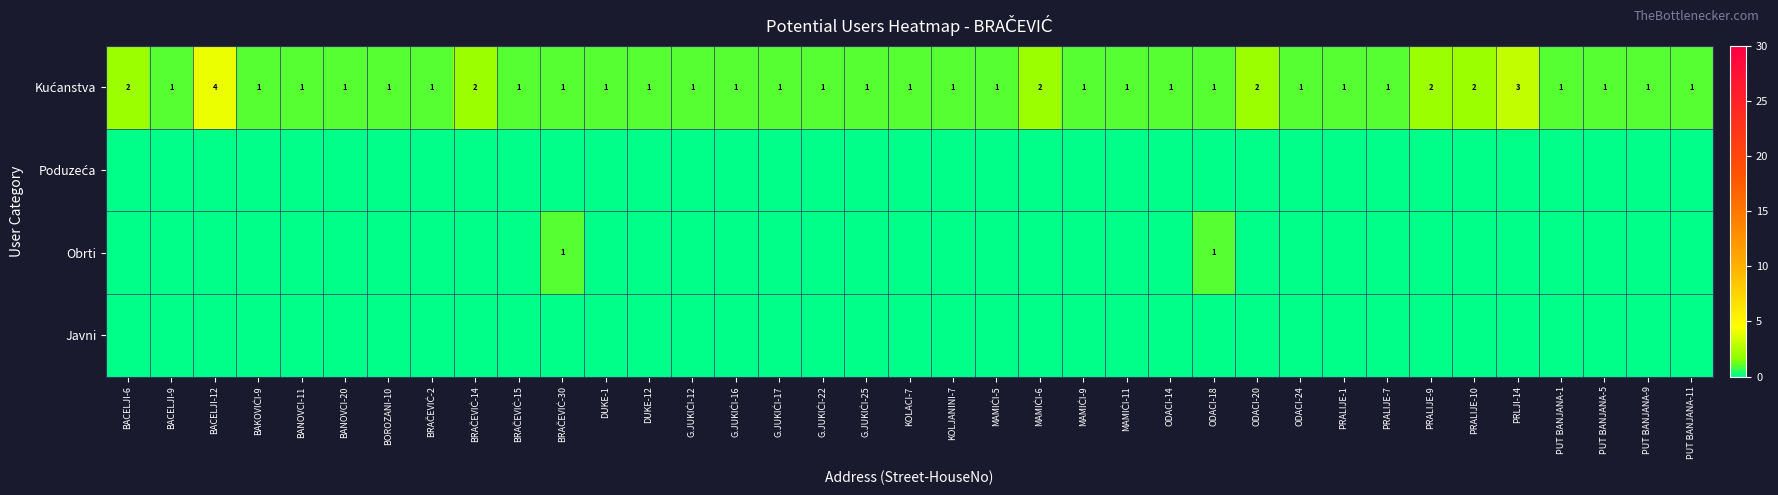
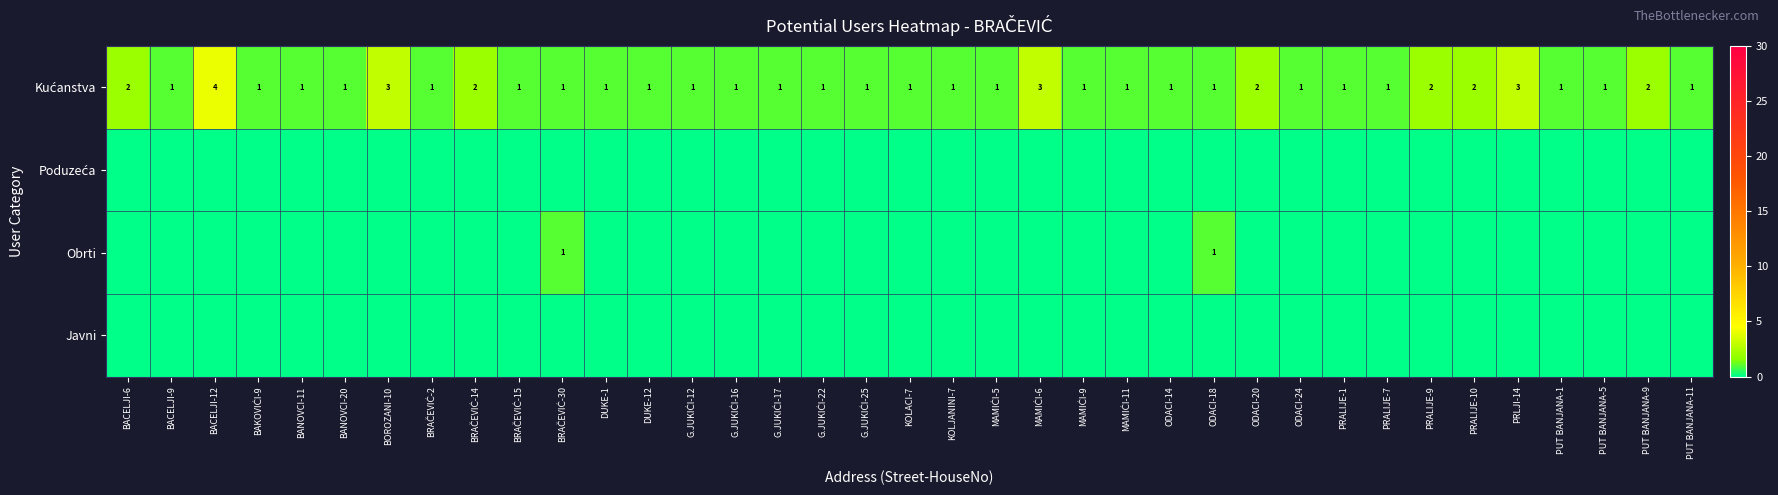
Kućanstva, BOROZANI-10: 1 -> 3
Kućanstva, MAMIĆI-6: 2 -> 3
Kućanstva, PUT BANJANA-9: 1 -> 2
